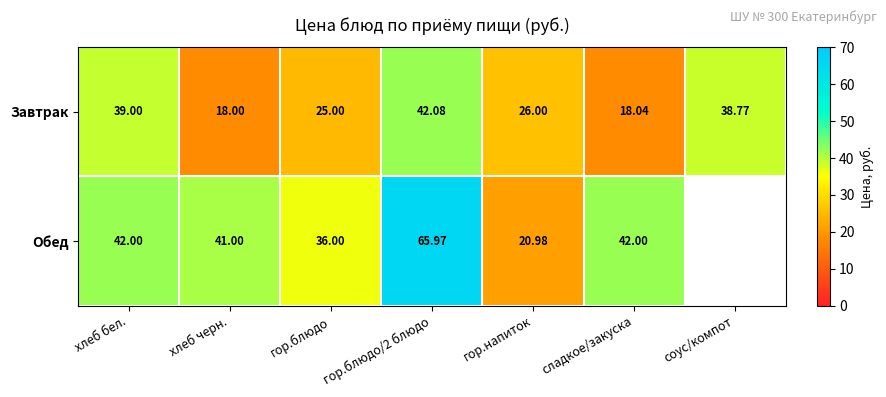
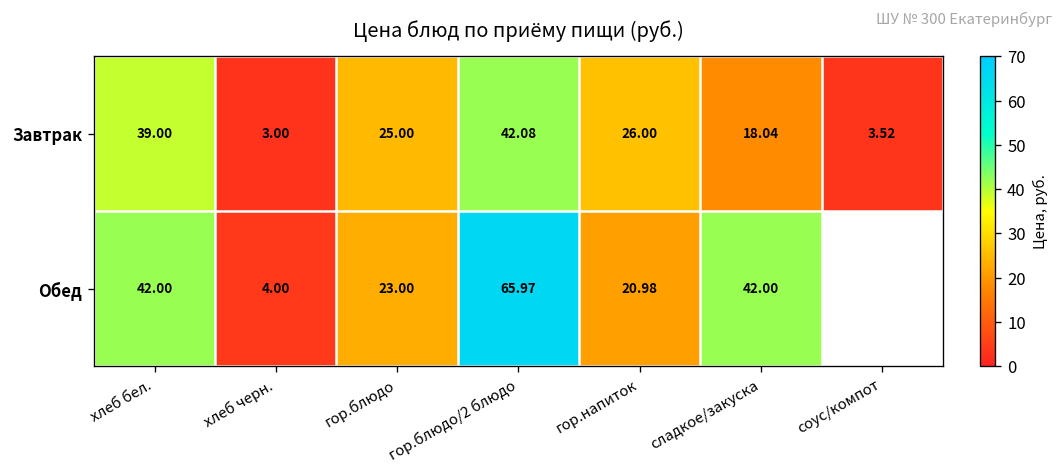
Завтрак, хлеб черн.: 18.00 -> 3.00
Завтрак, соус/компот: 38.77 -> 3.52
Обед, хлеб черн.: 41.00 -> 4.00
Обед, гор.блюдо: 36.00 -> 23.00
